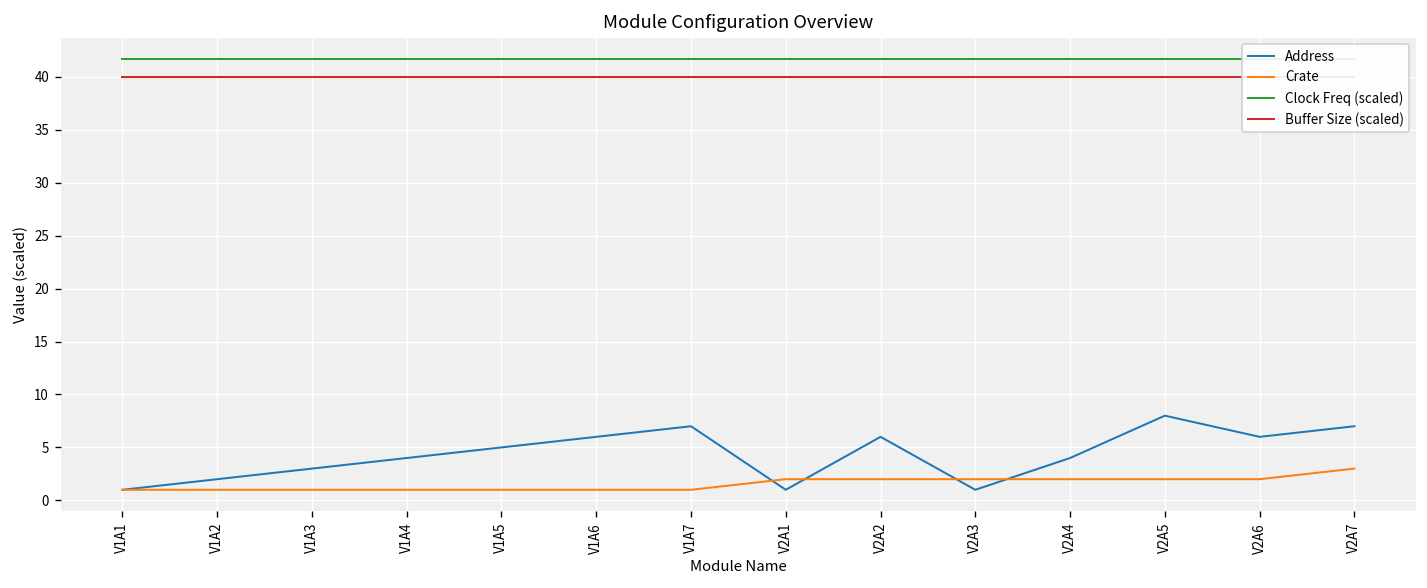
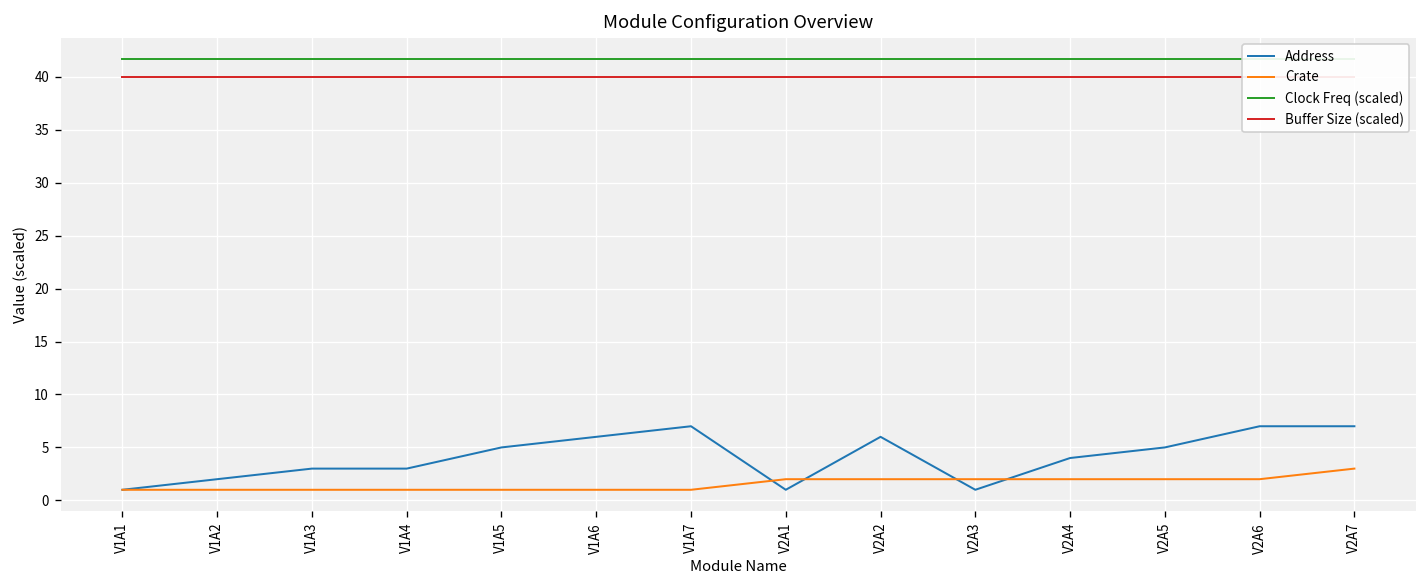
Address, V1A4: 4 -> 3
Address, V2A5: 8 -> 5
Address, V2A6: 6 -> 7
